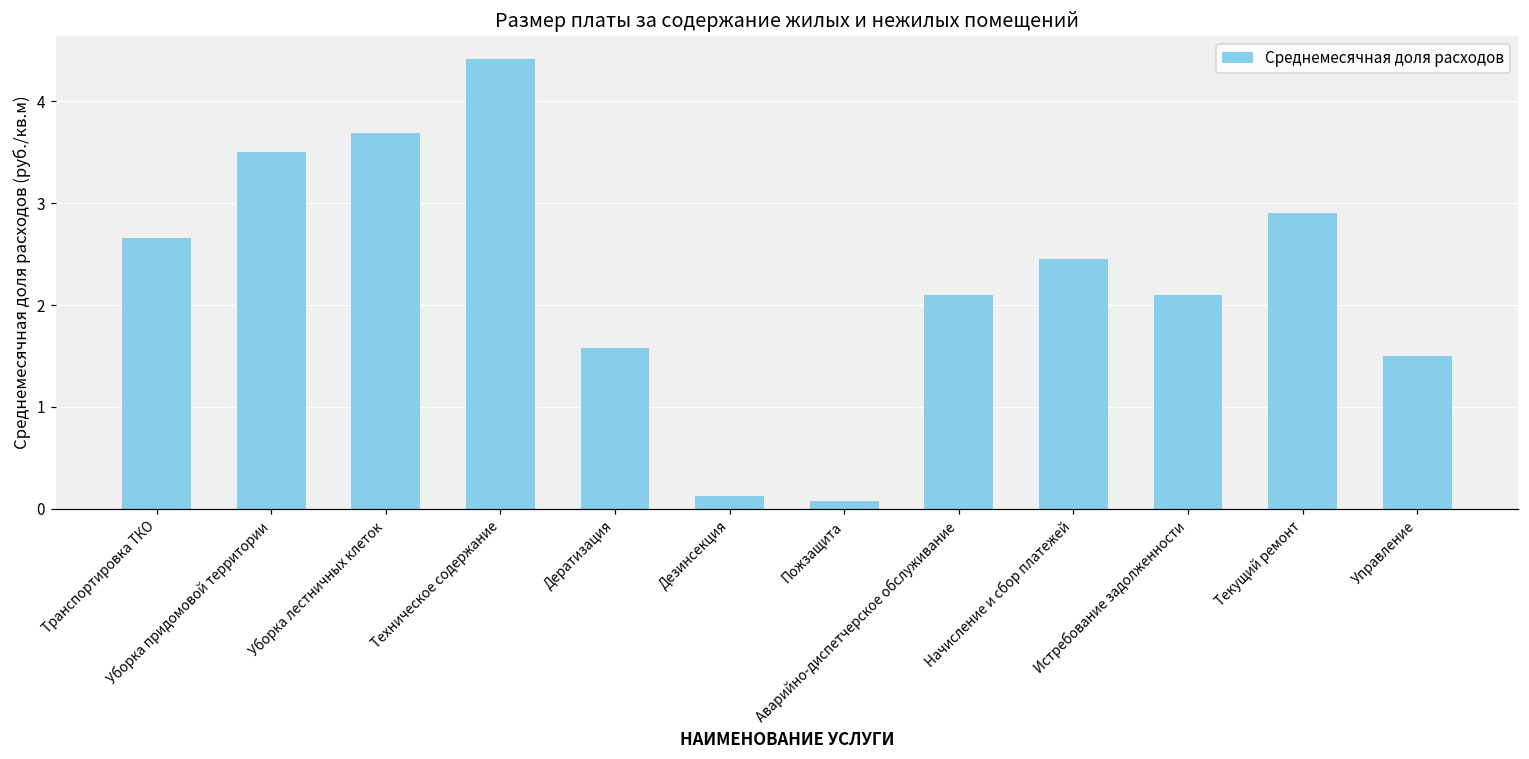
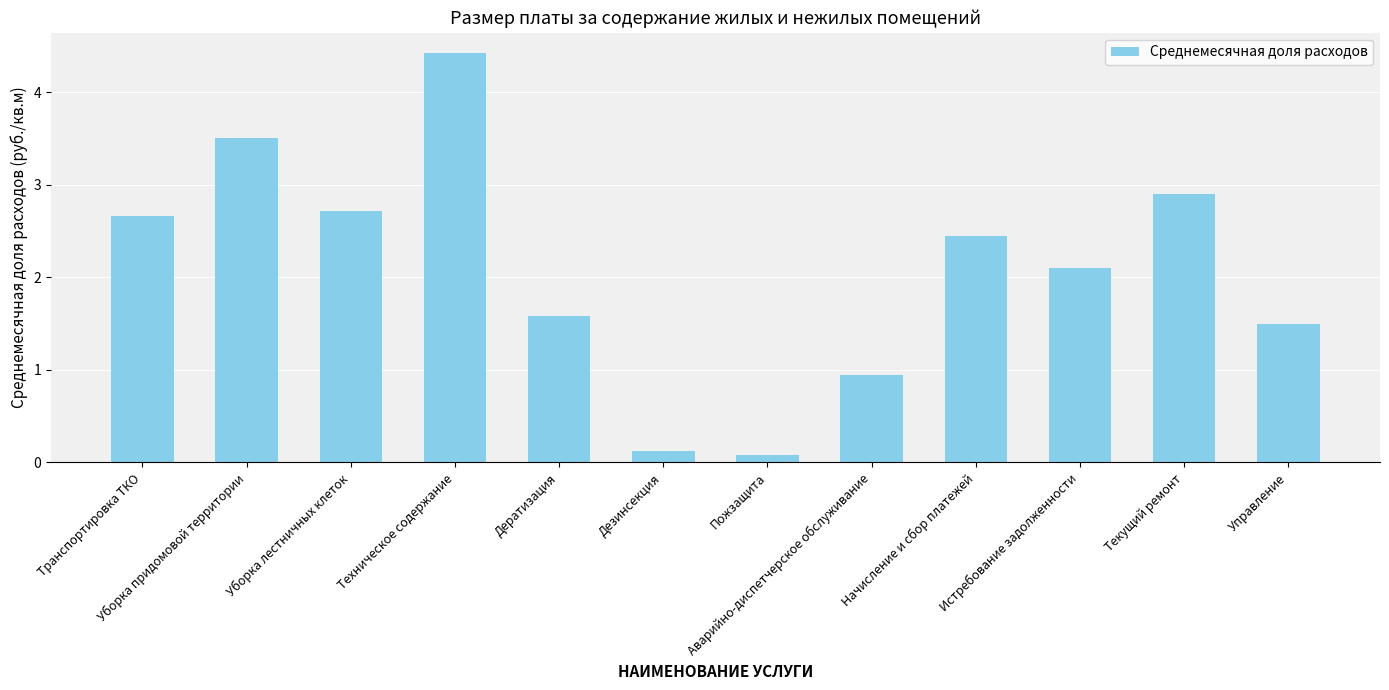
Уборка лестничных клеток: 3.7 -> 2.7
Аварийно-диспетчерское обслуживание: 2.1 -> 0.9
